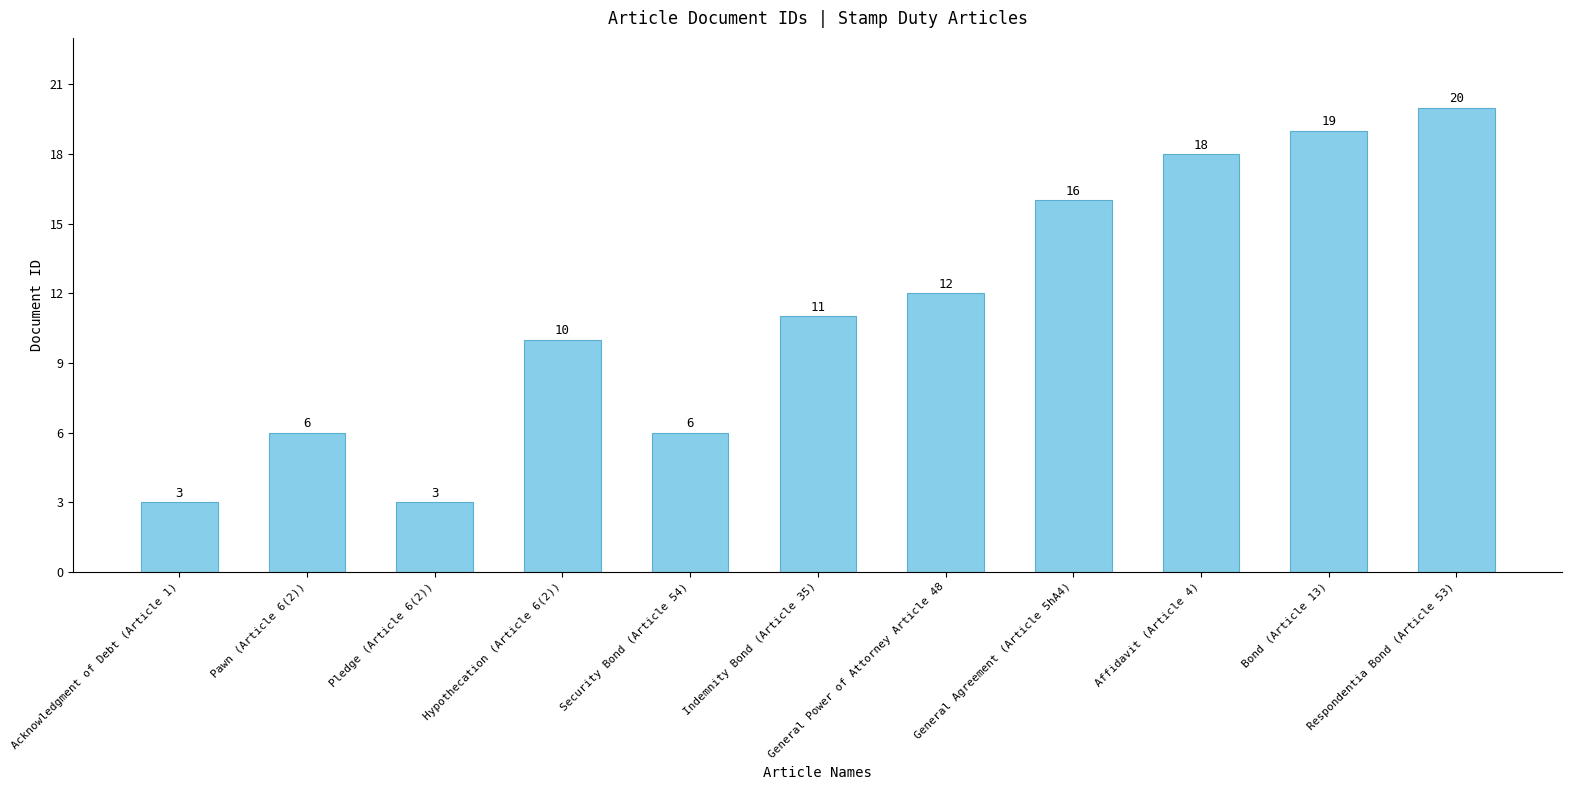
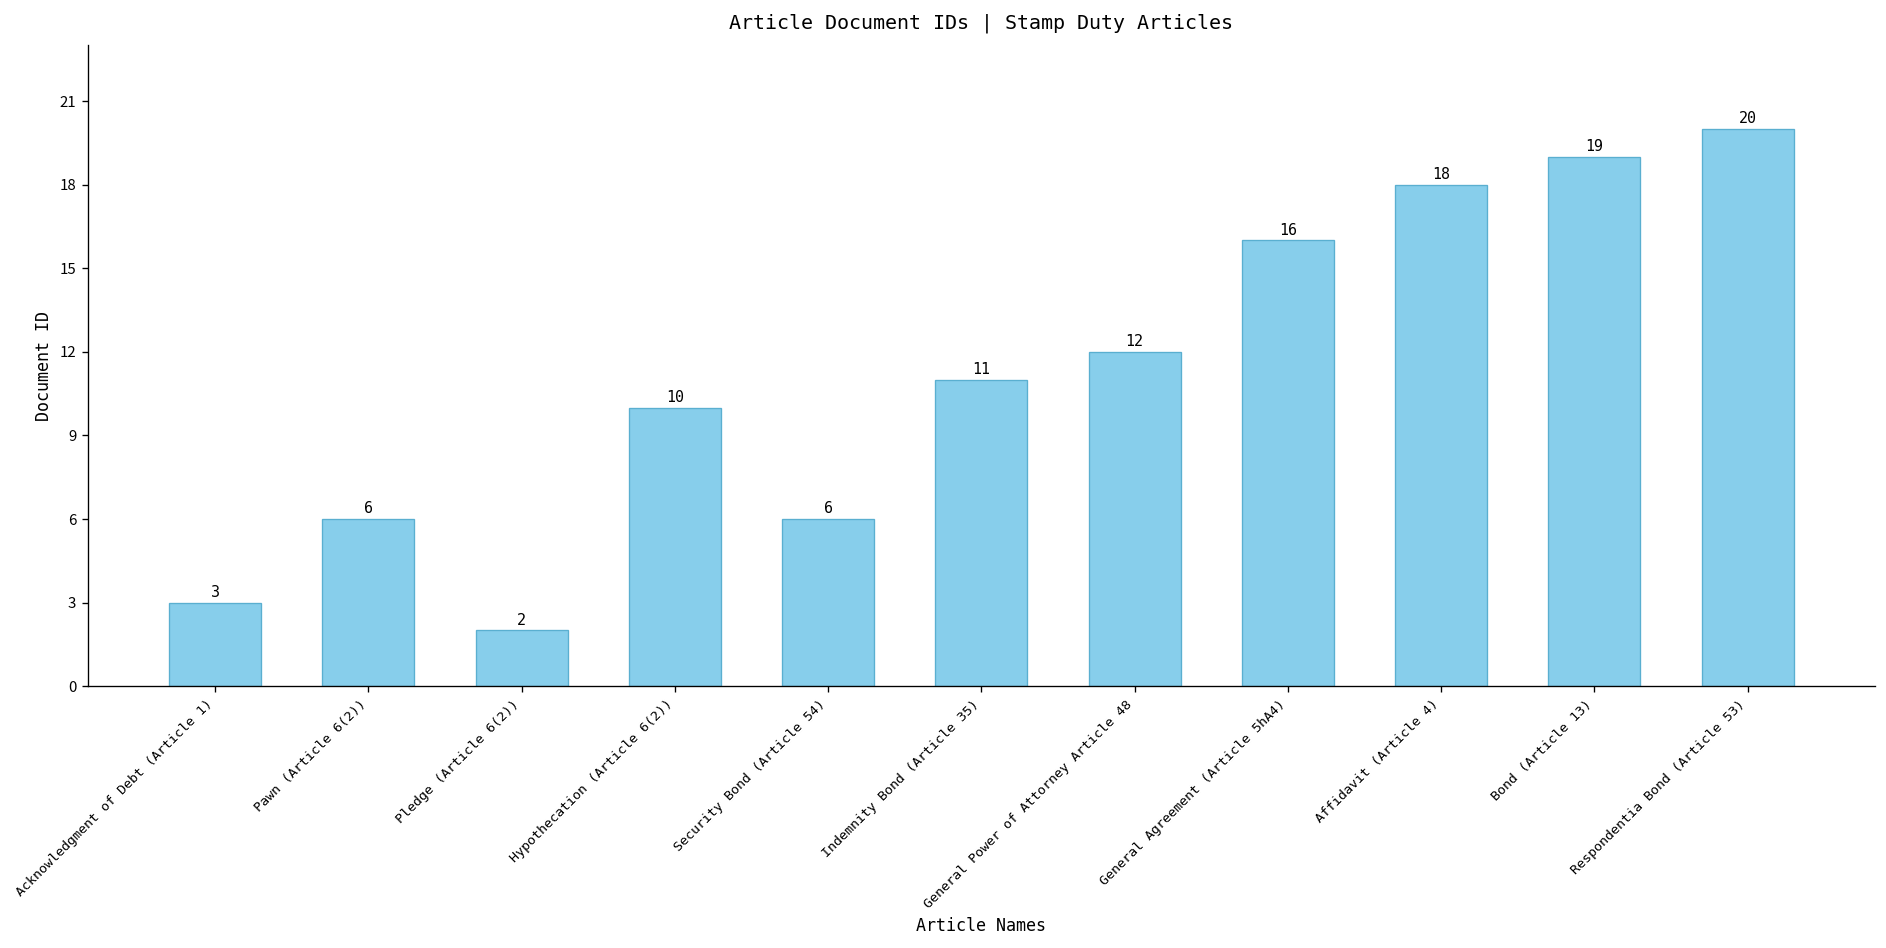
Pledge (Article 6(2)): 3 -> 2
